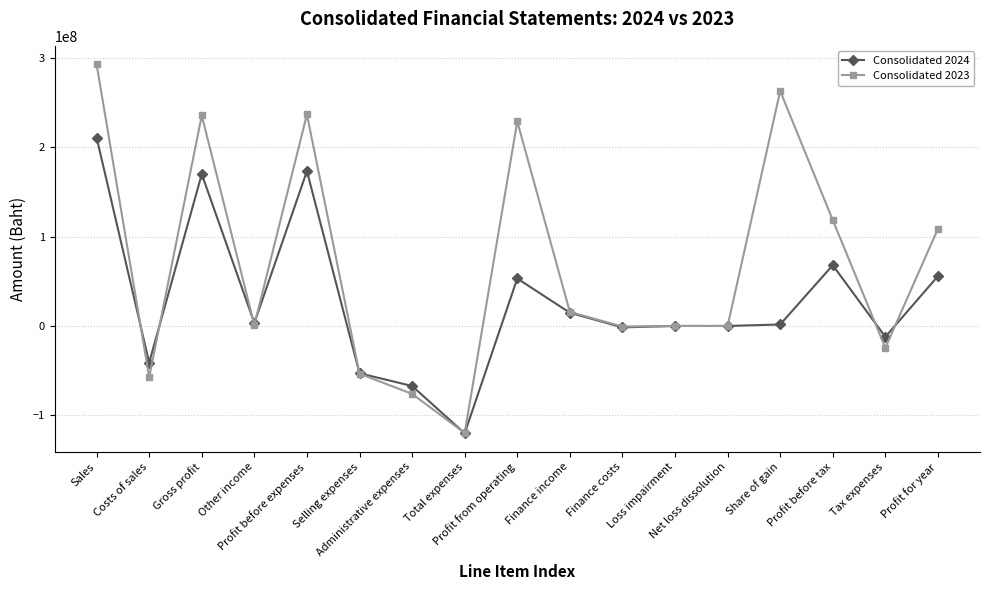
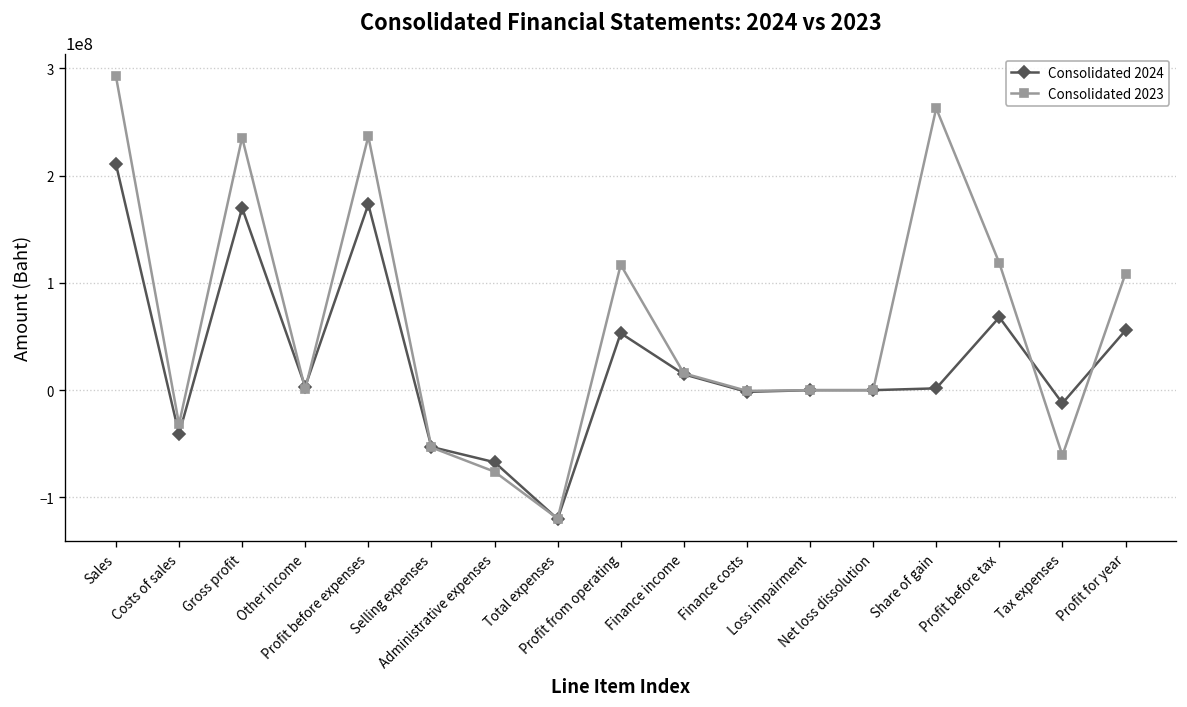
Consolidated 2023, Costs of sales: -60000000 -> -30000000
Consolidated 2023, Profit from operating: 230000000 -> 120000000
Consolidated 2023, Tax expenses: -20000000 -> -60000000
